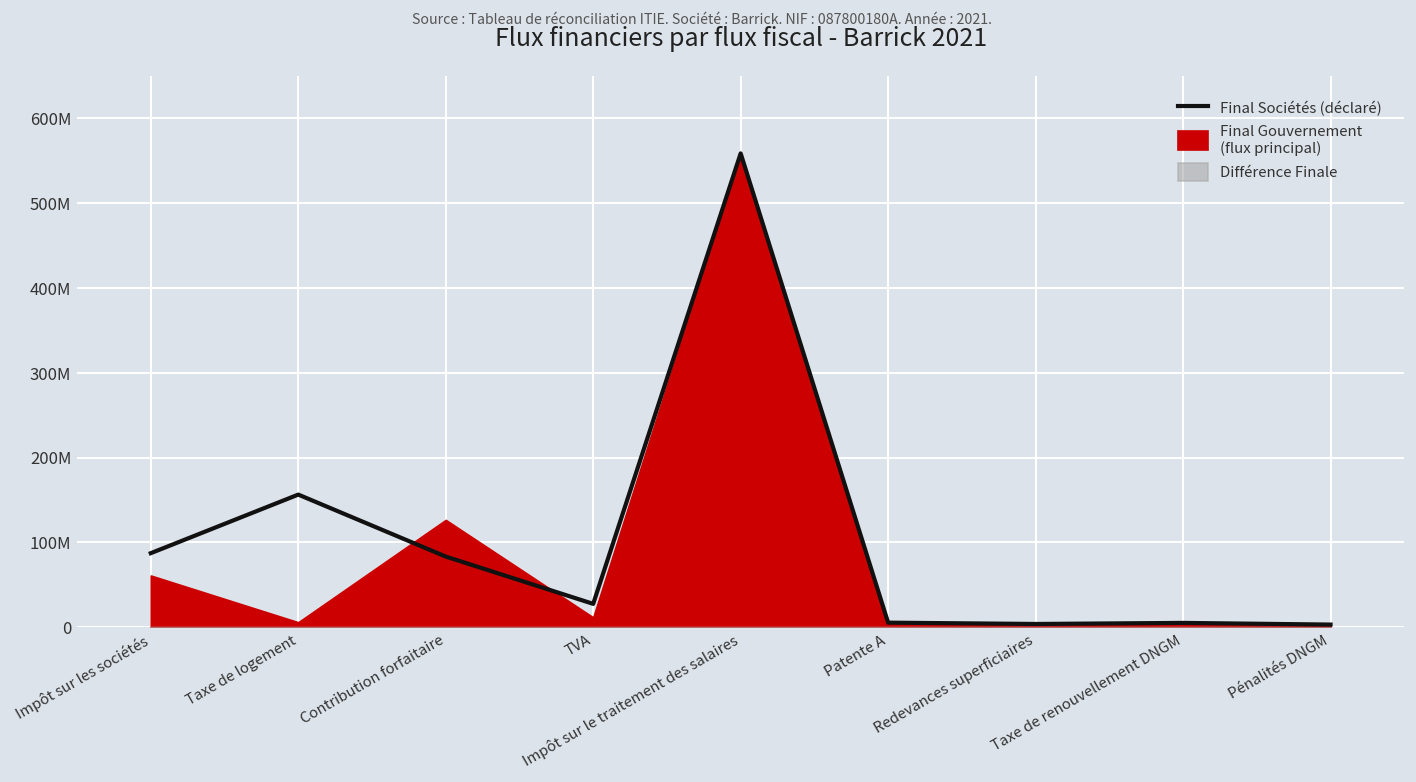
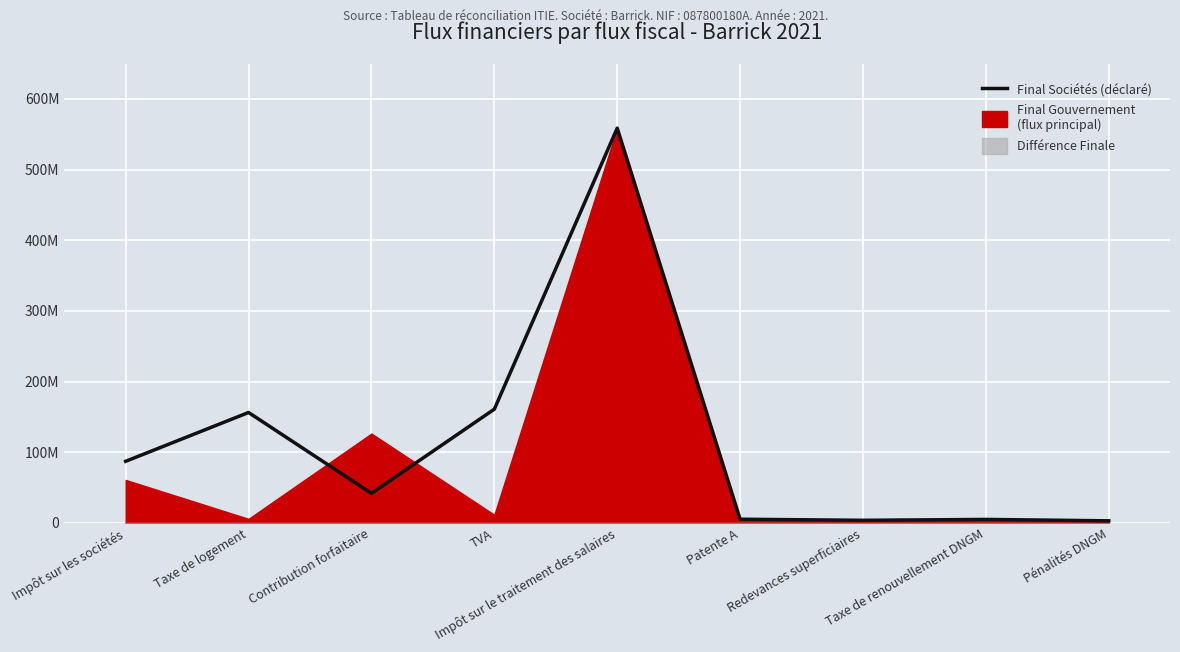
Final Sociétés (déclaré), Contribution forfaitaire: 80000000 -> 40000000
Final Sociétés (déclaré), TVA: 30000000 -> 160000000
